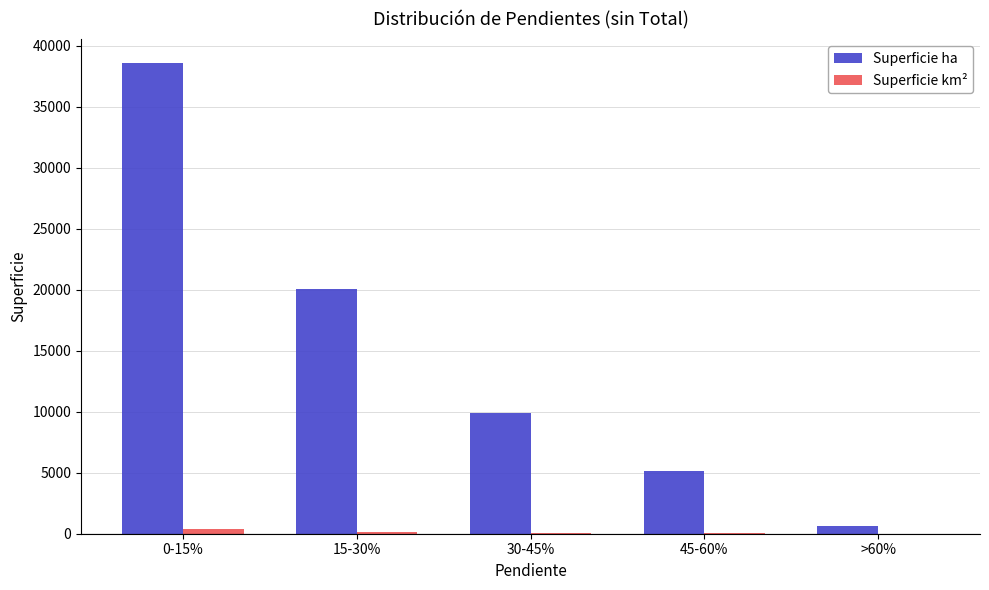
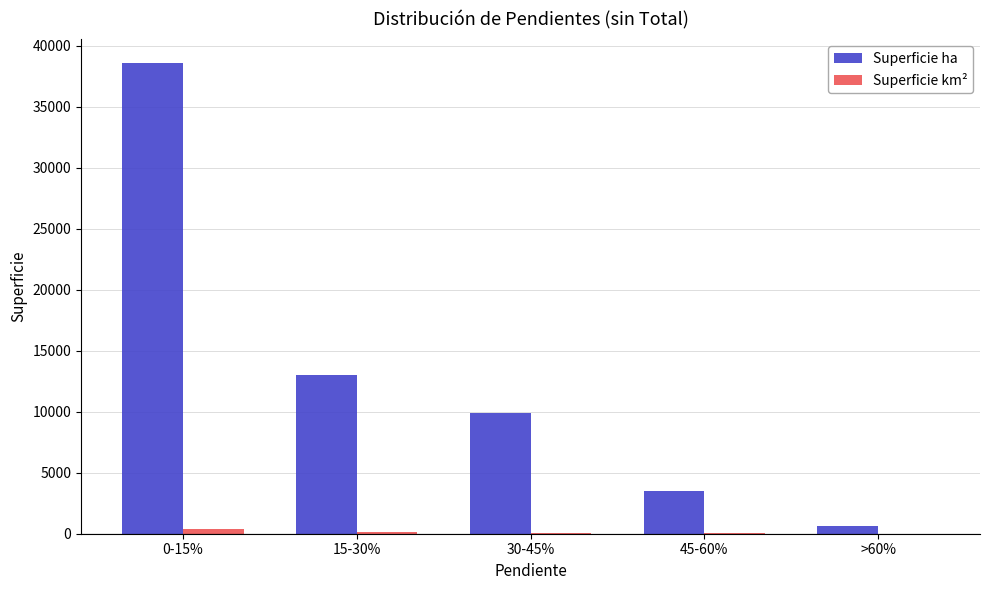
Superficie ha, 15-30%: 20100 -> 13000
Superficie ha, 45-60%: 5100 -> 3500
